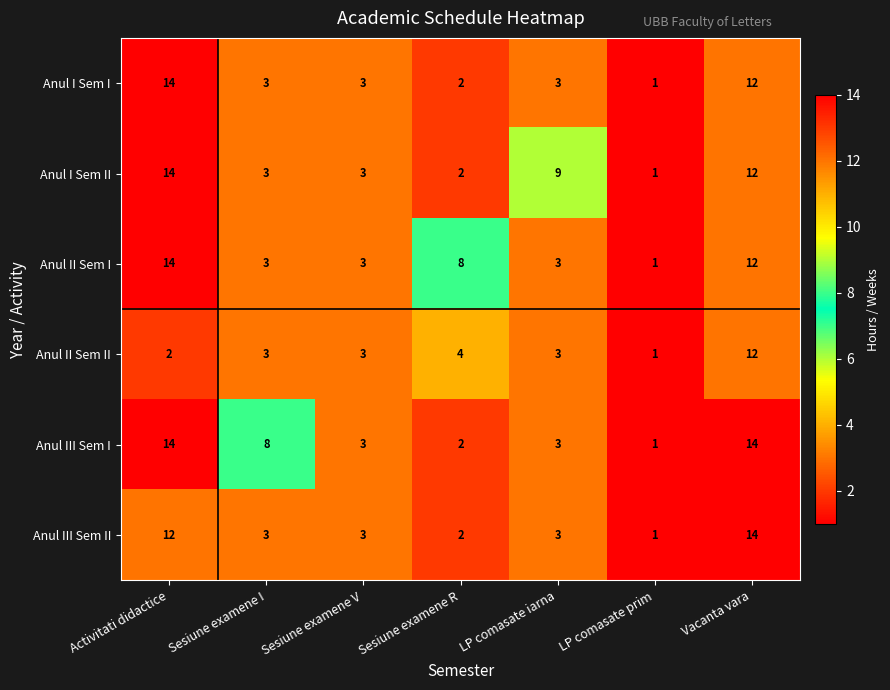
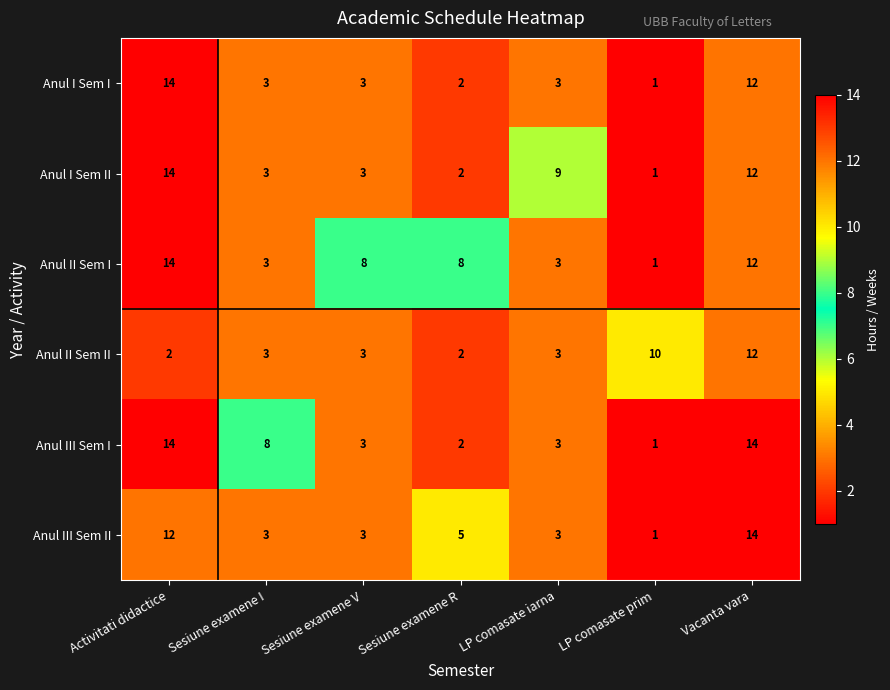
Anul II Sem I, Sesiune examene V: 3 -> 8
Anul II Sem II, Sesiune examene R: 4 -> 2
Anul II Sem II, LP comasate prim: 1 -> 10
Anul III Sem II, Sesiune examene R: 2 -> 5
